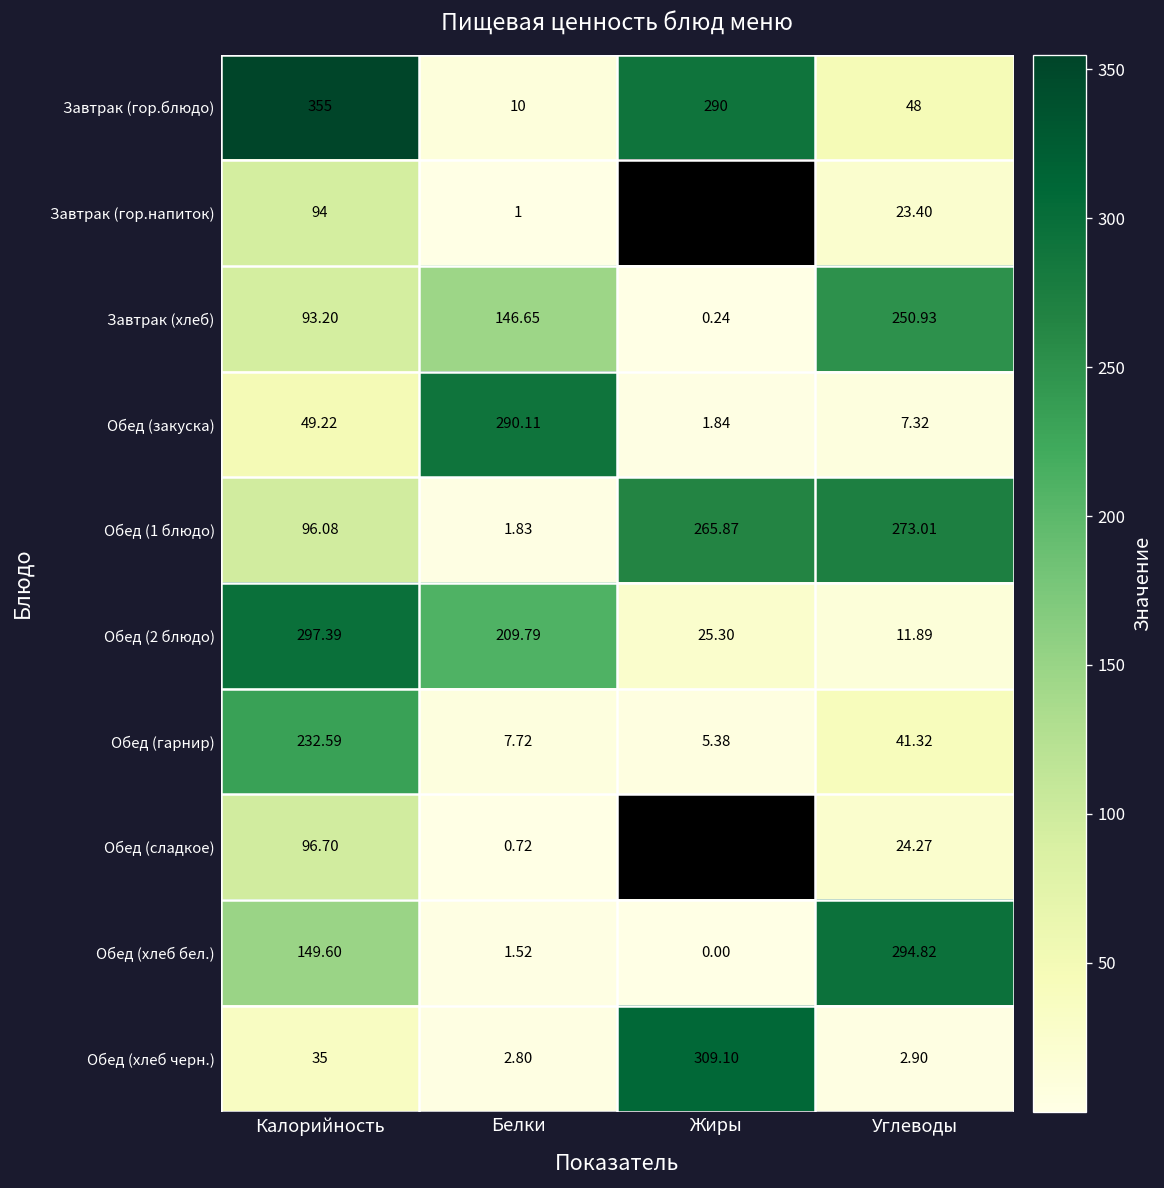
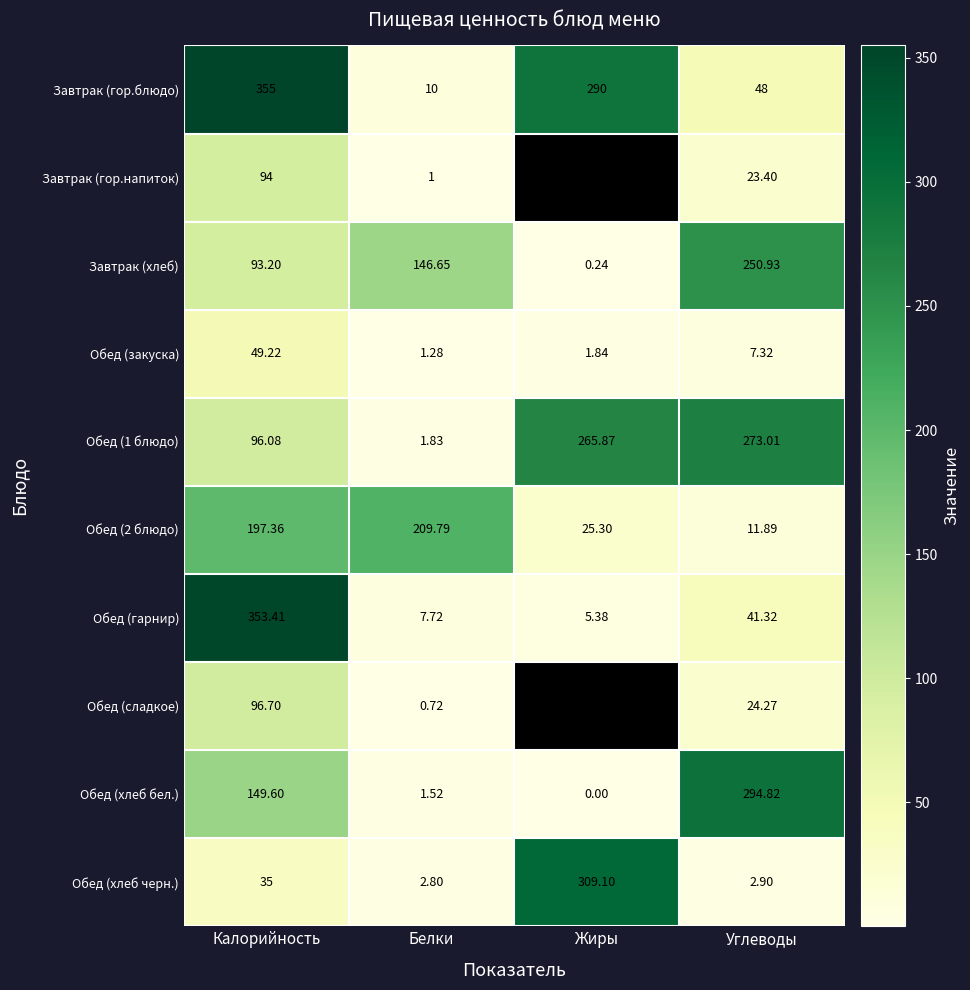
Обед (закуска), Белки: 290.11 -> 1.28
Обед (2 блюдо), Калорийность: 297.39 -> 197.36
Обед (гарнир), Калорийность: 232.59 -> 353.41
